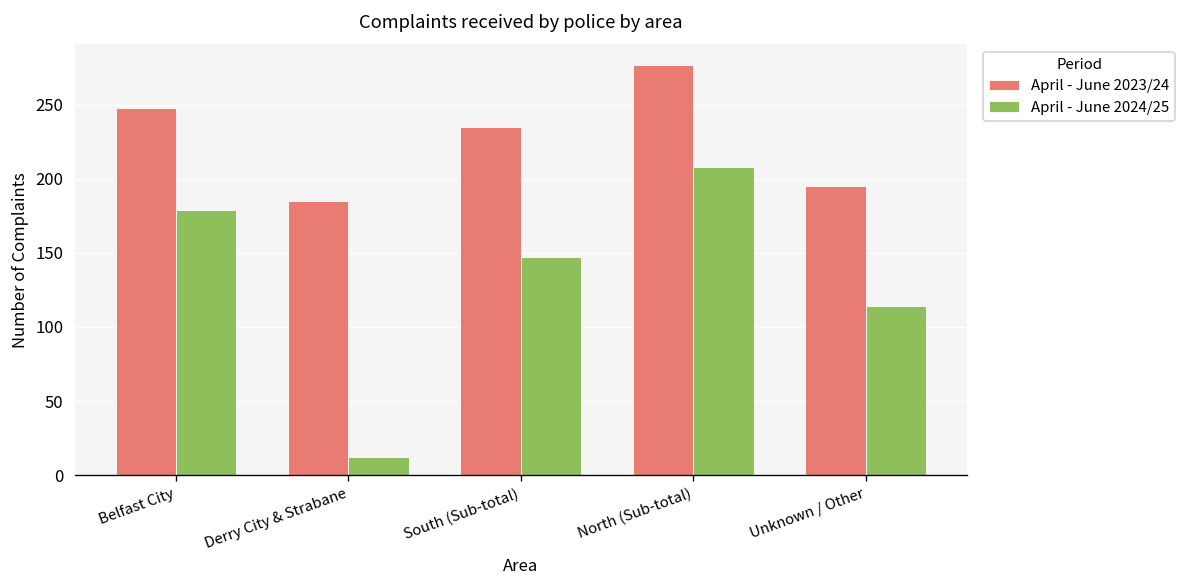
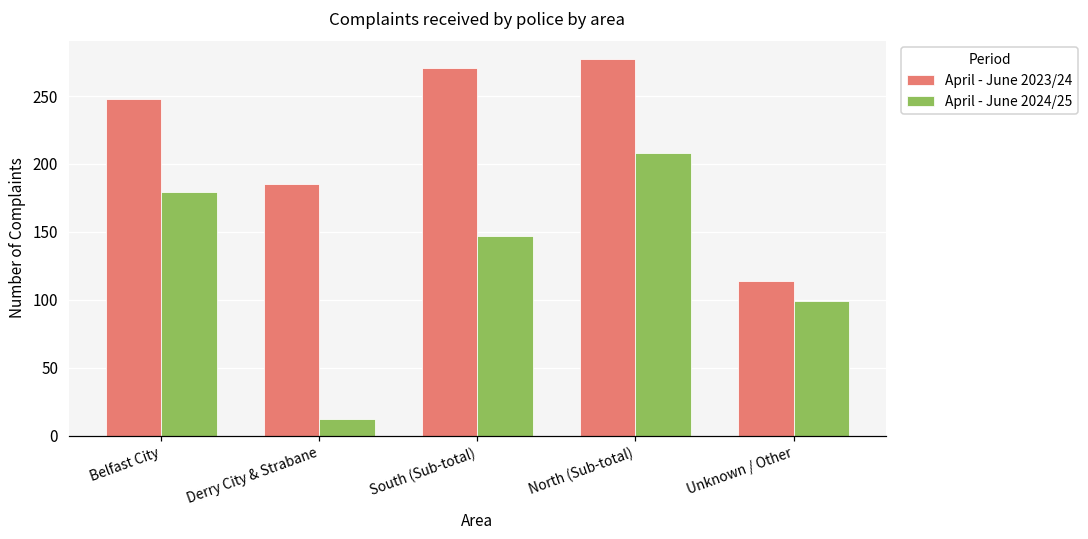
April - June 2023/24, South (Sub-total): 235 -> 271
April - June 2023/24, Unknown / Other: 195 -> 114
April - June 2024/25, Unknown / Other: 114 -> 99
